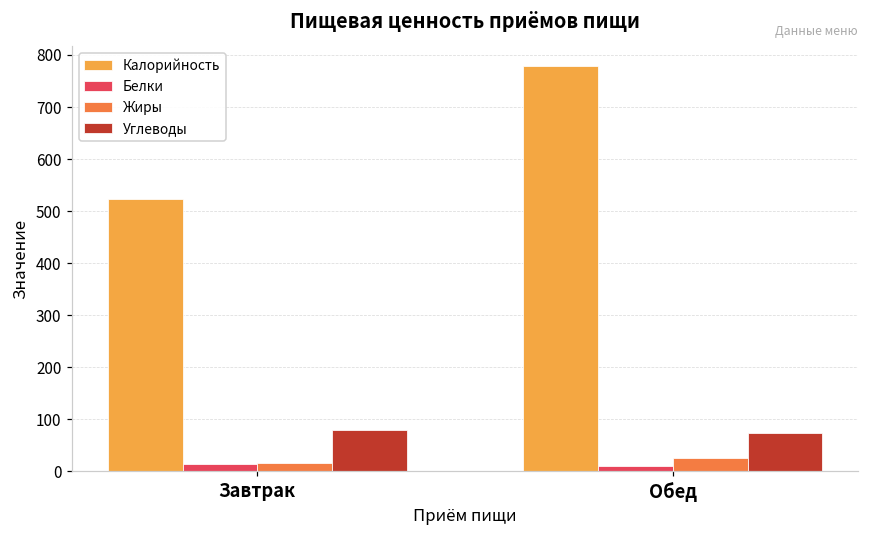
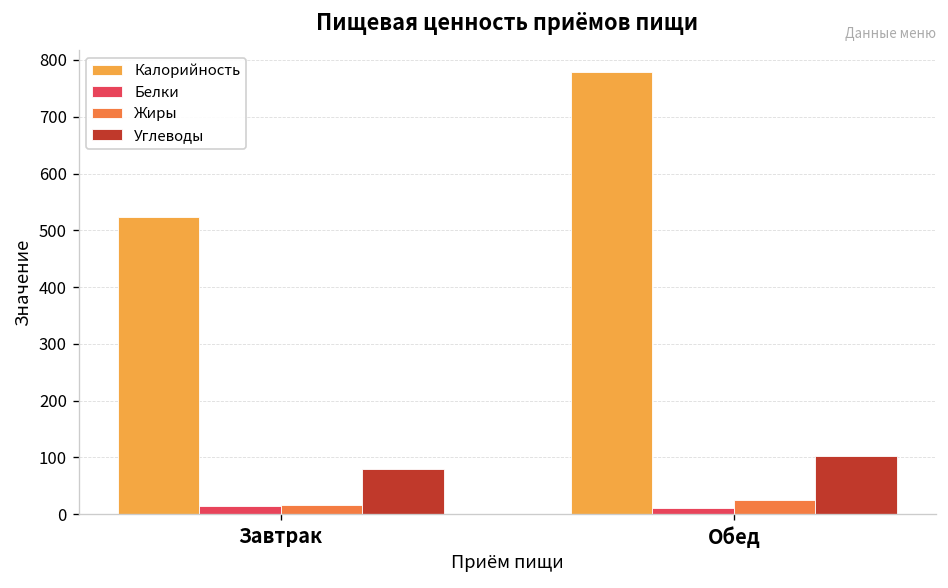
Углеводы, Обед: 70 -> 100
